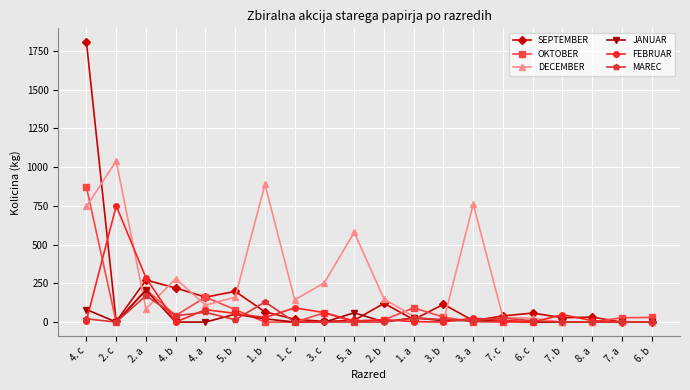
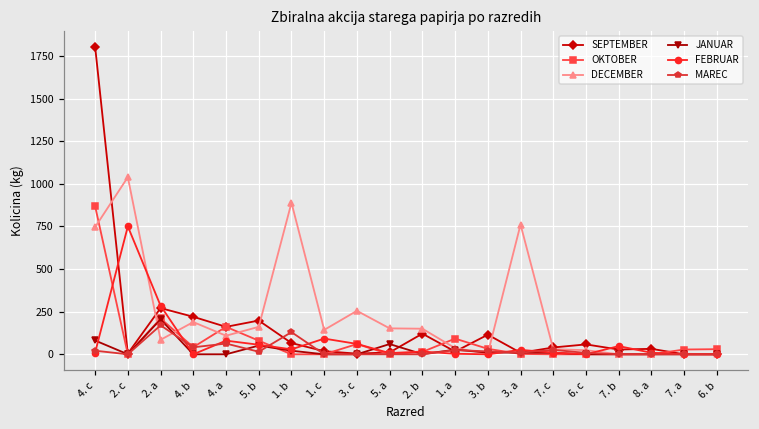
DECEMBER, 4. b: 280 -> 190
DECEMBER, 5. a: 580 -> 150
